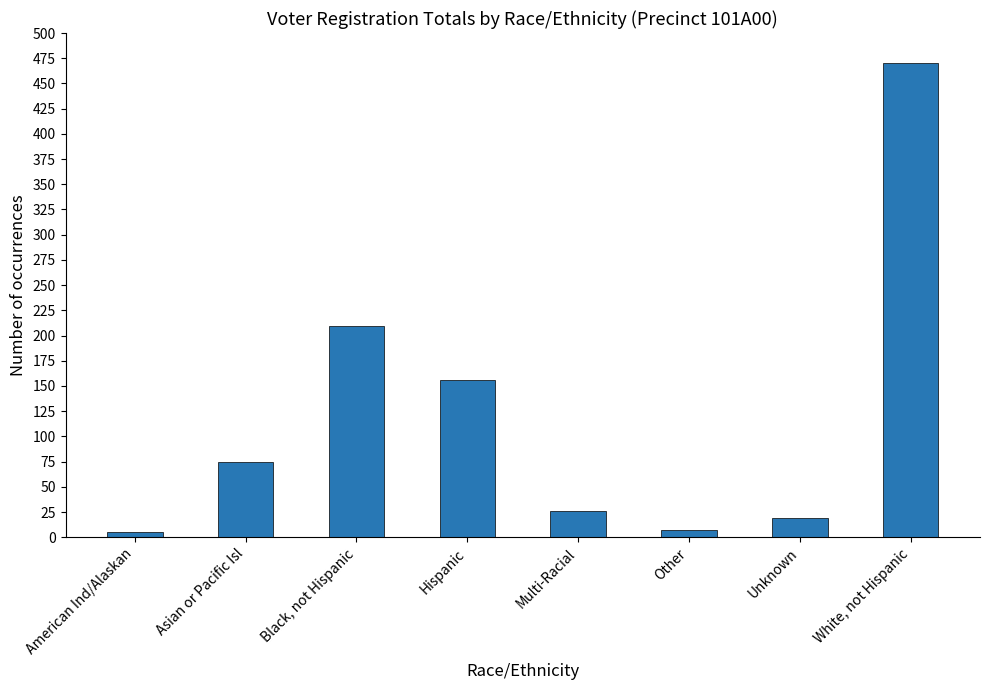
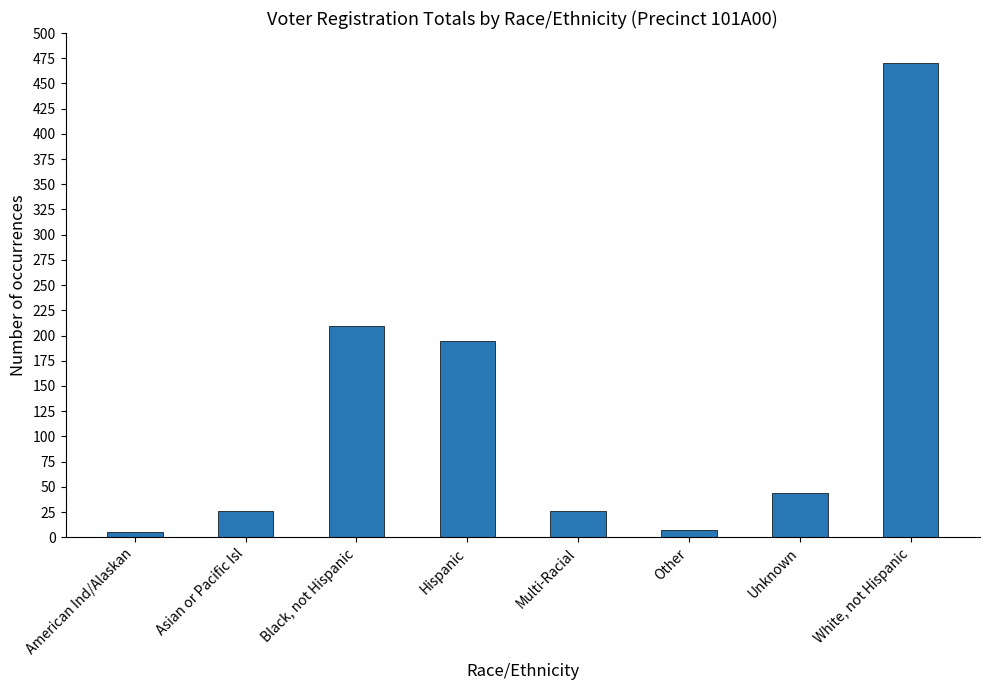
Asian or Pacific Isl: 75 -> 26
Hispanic: 156 -> 195
Unknown: 19 -> 44
